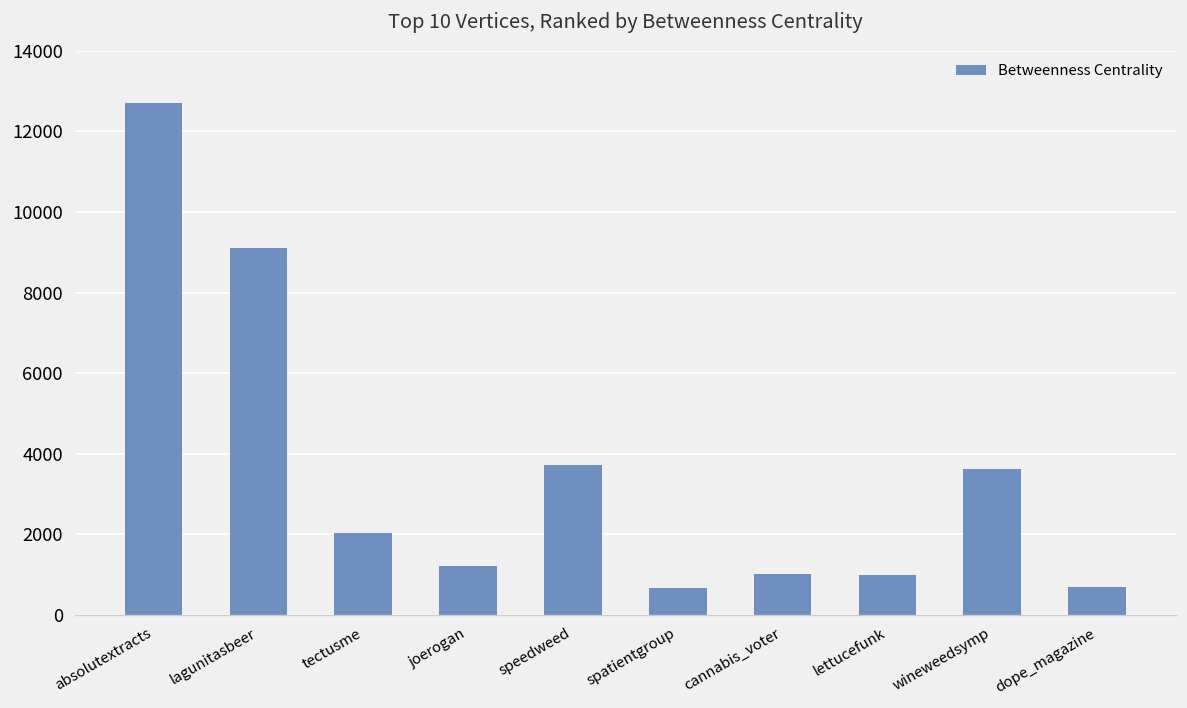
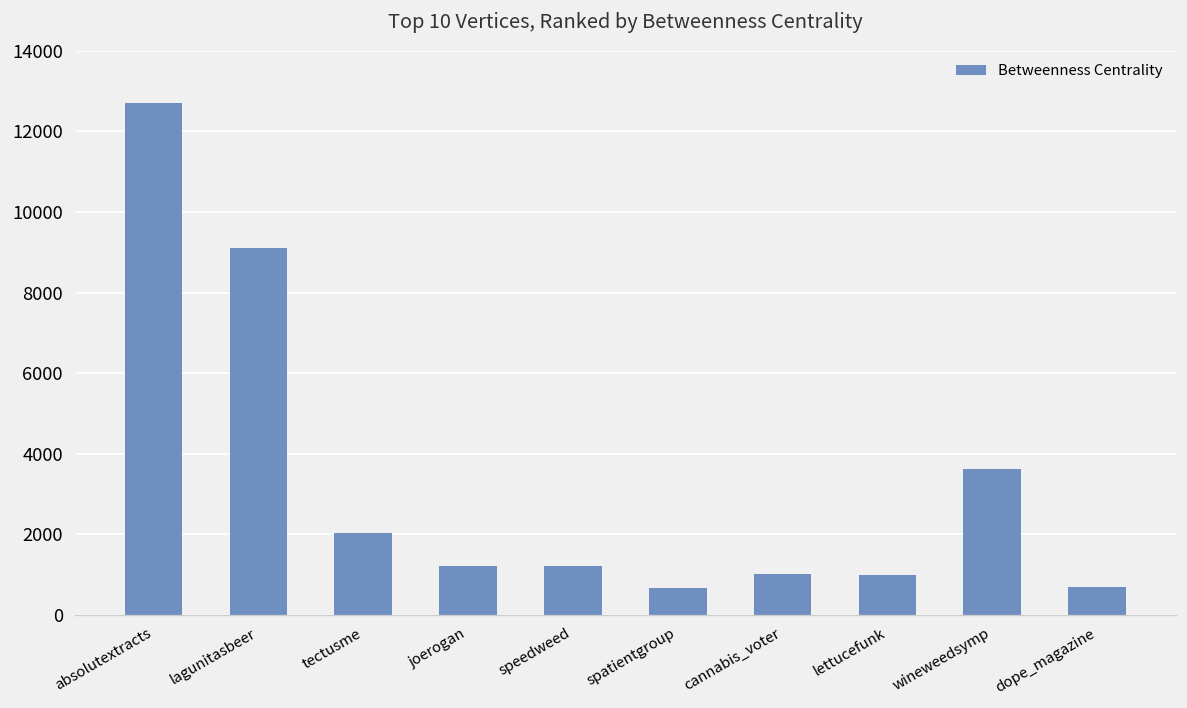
speedweed: 3700 -> 1200
